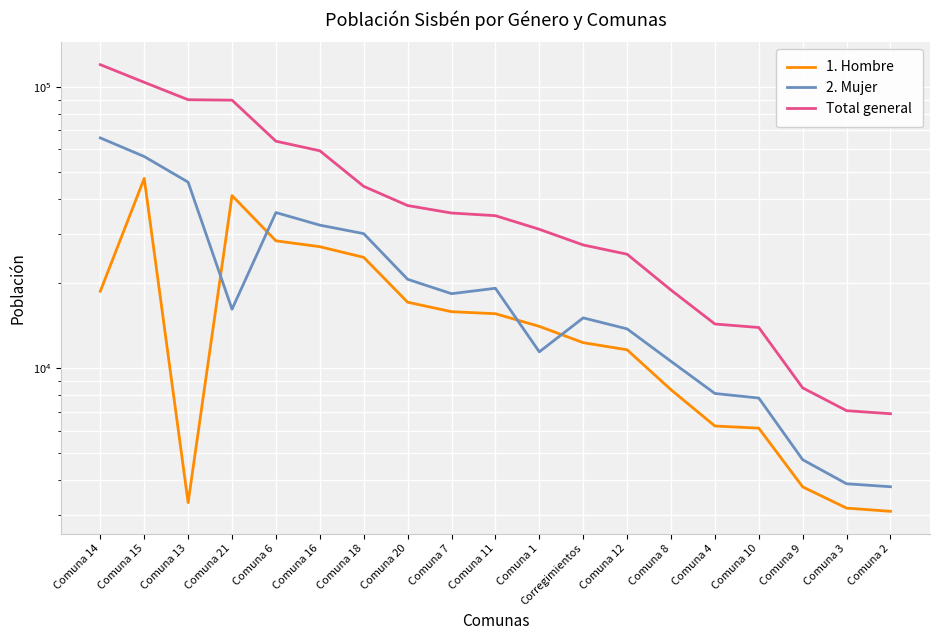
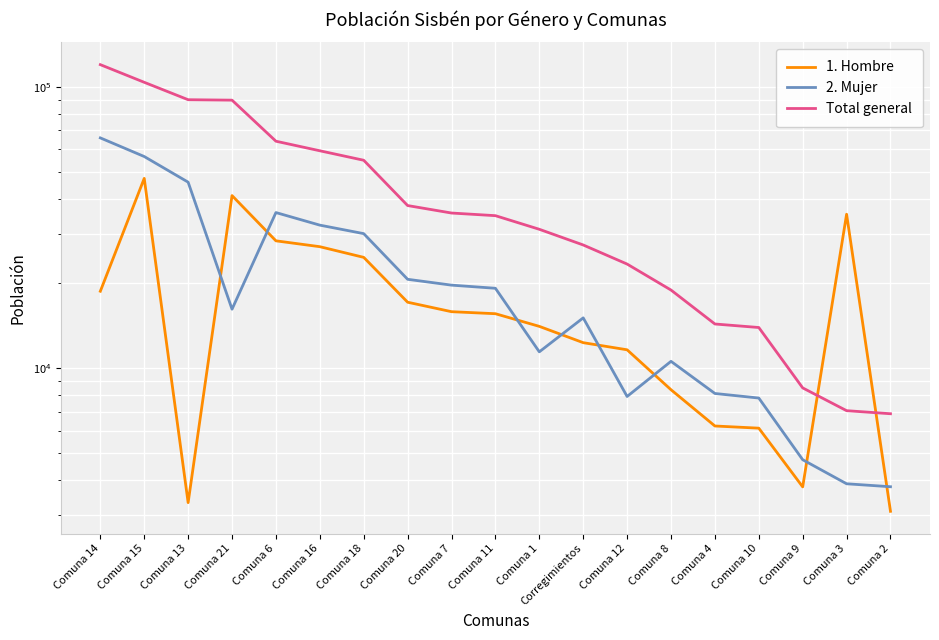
Total general, Comuna 18: 44000 -> 55000
2. Mujer, Comuna 7: 18000 -> 20000
2. Mujer, Comuna 12: 14000 -> 7900
Total general, Comuna 12: 25000 -> 23000
1. Hombre, Comuna 3: 3200 -> 35000
